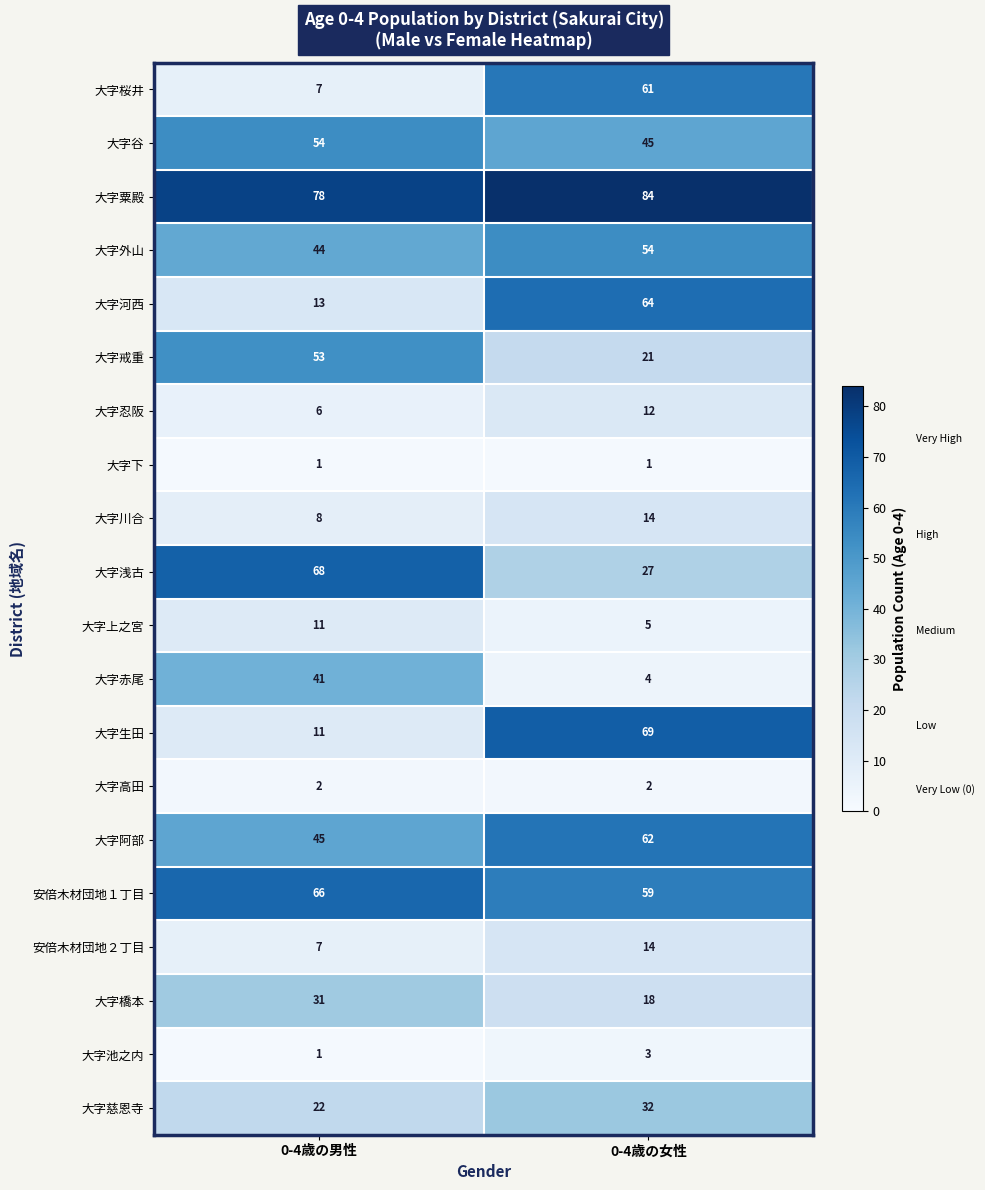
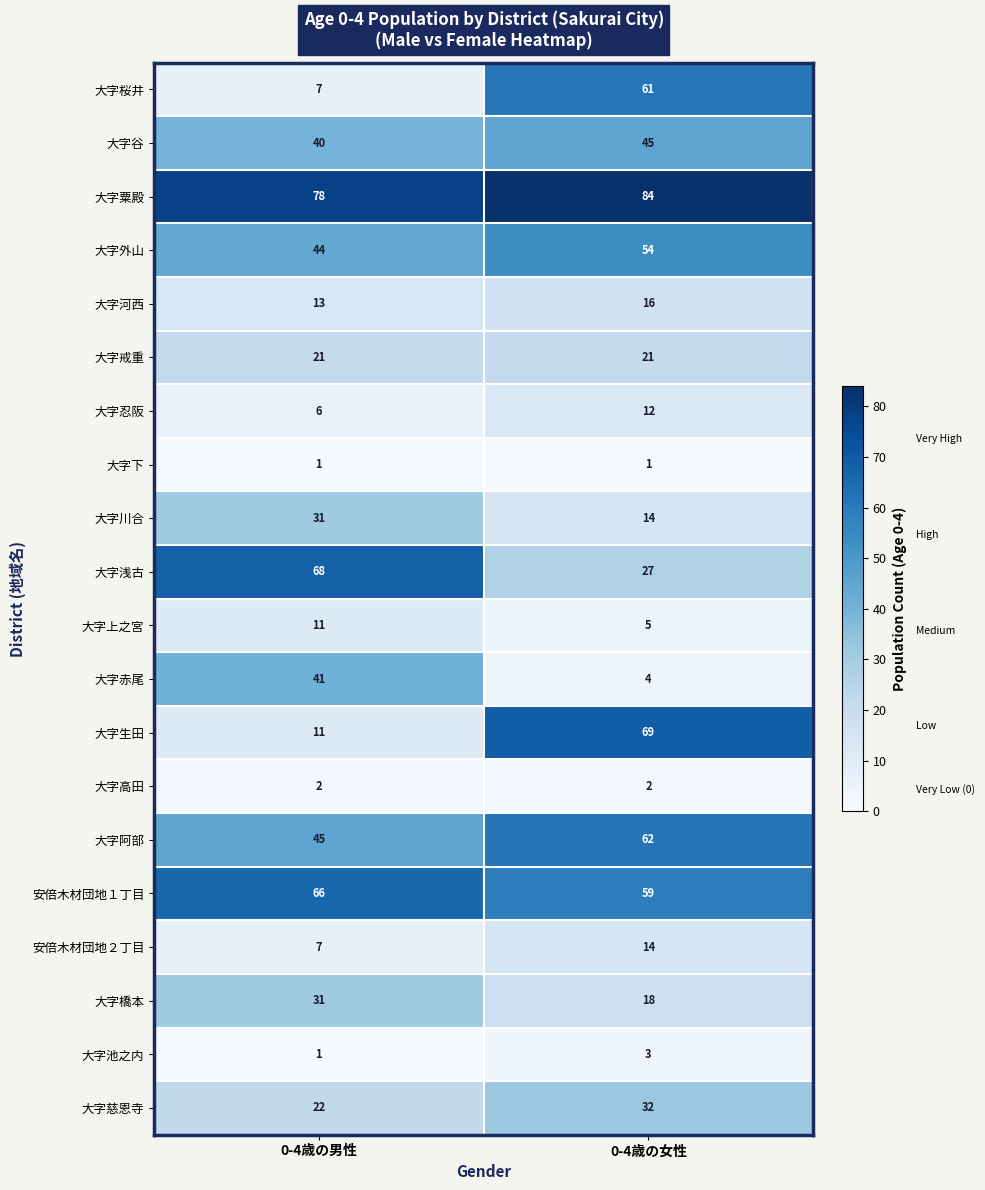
大字谷, 0-4歳の男性: 54 -> 40
大字河西, 0-4歳の女性: 64 -> 16
大字戒重, 0-4歳の男性: 53 -> 21
大字川合, 0-4歳の男性: 8 -> 31
